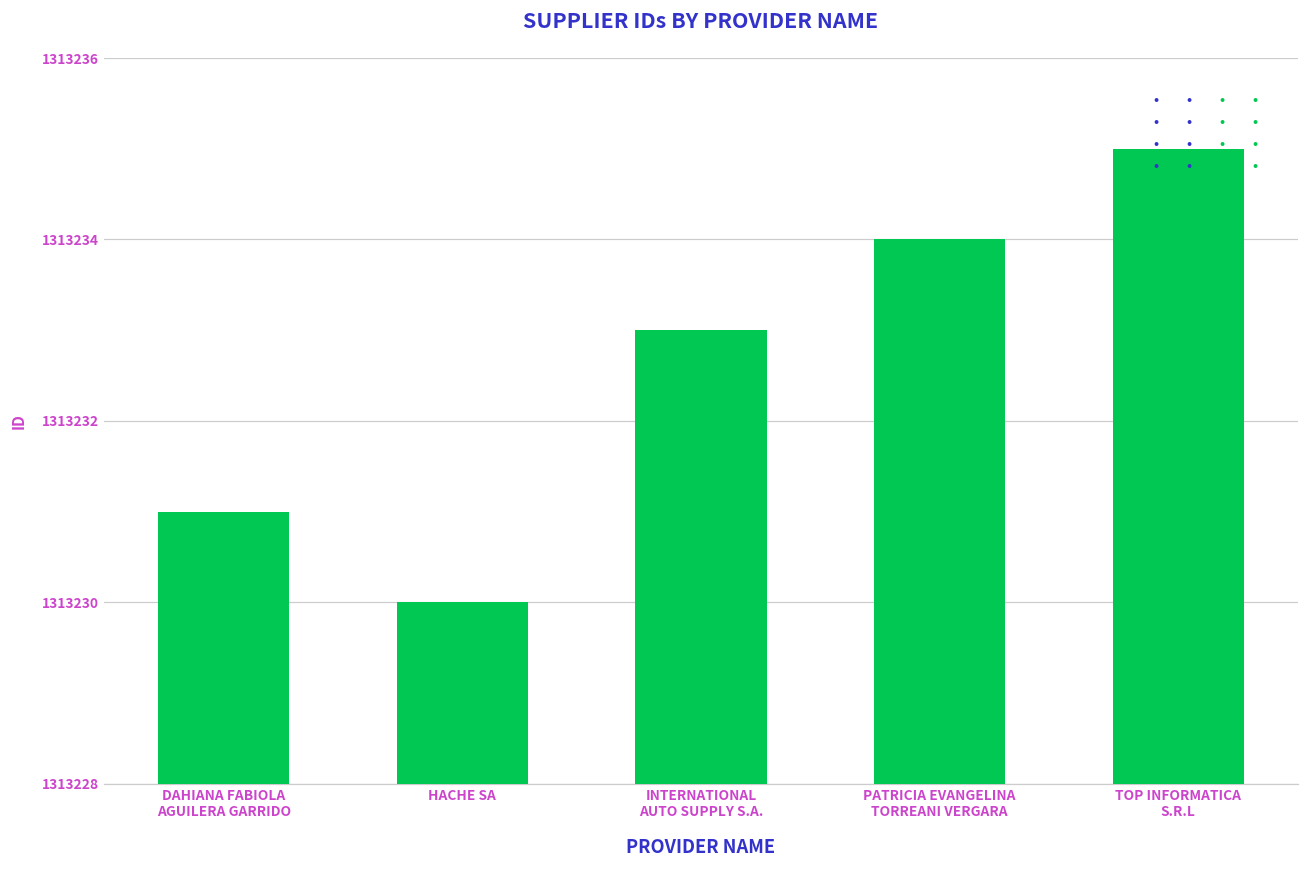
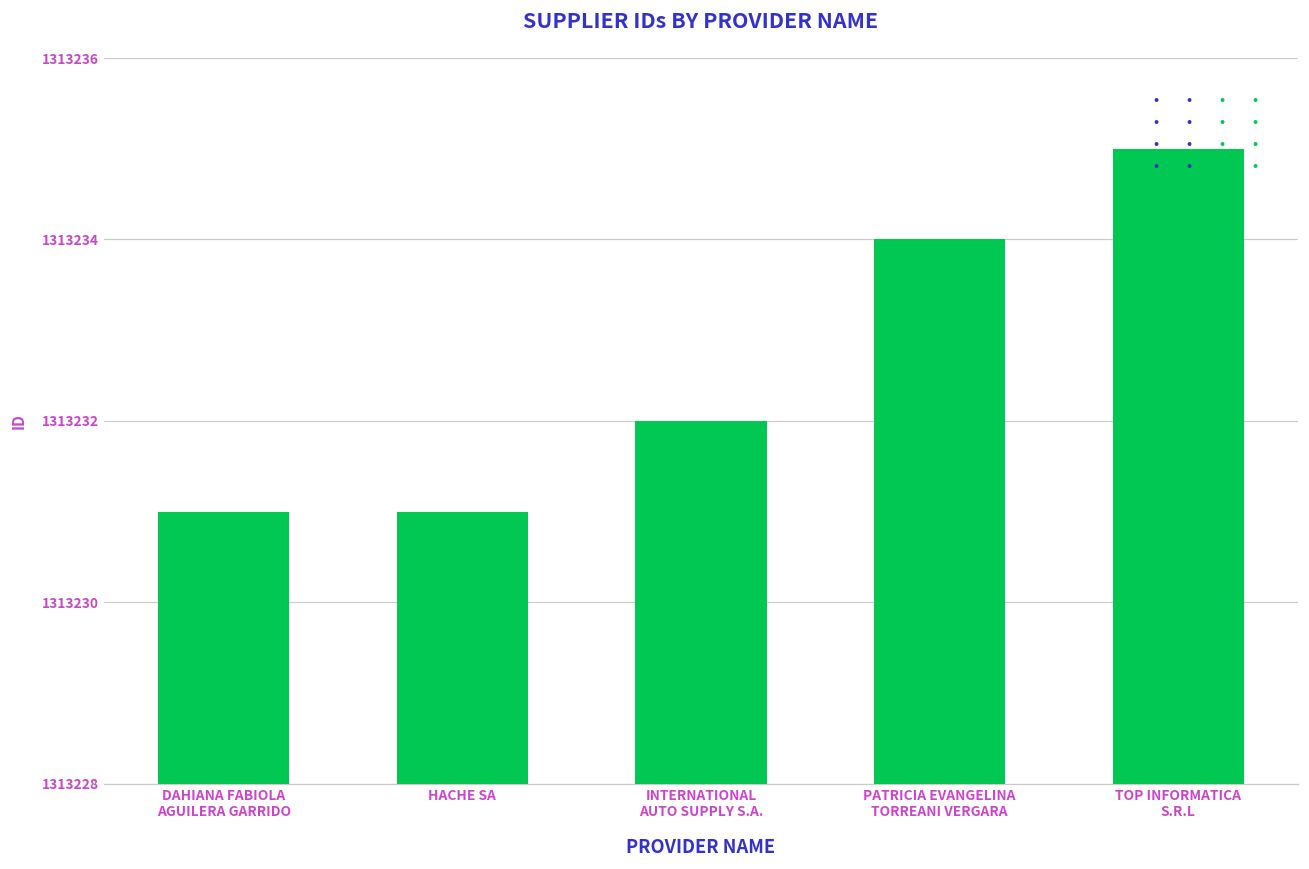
HACHE SA: 1313230 -> 1313231
INTERNATIONAL AUTO SUPPLY S.A.: 1313233 -> 1313232
